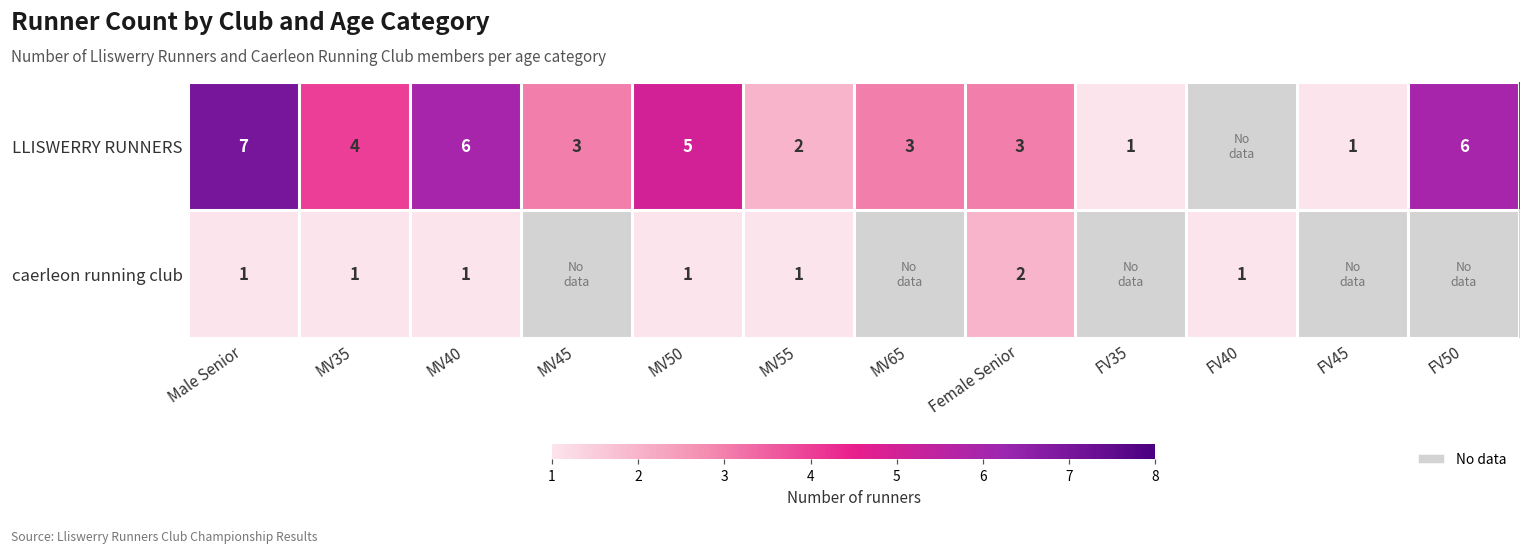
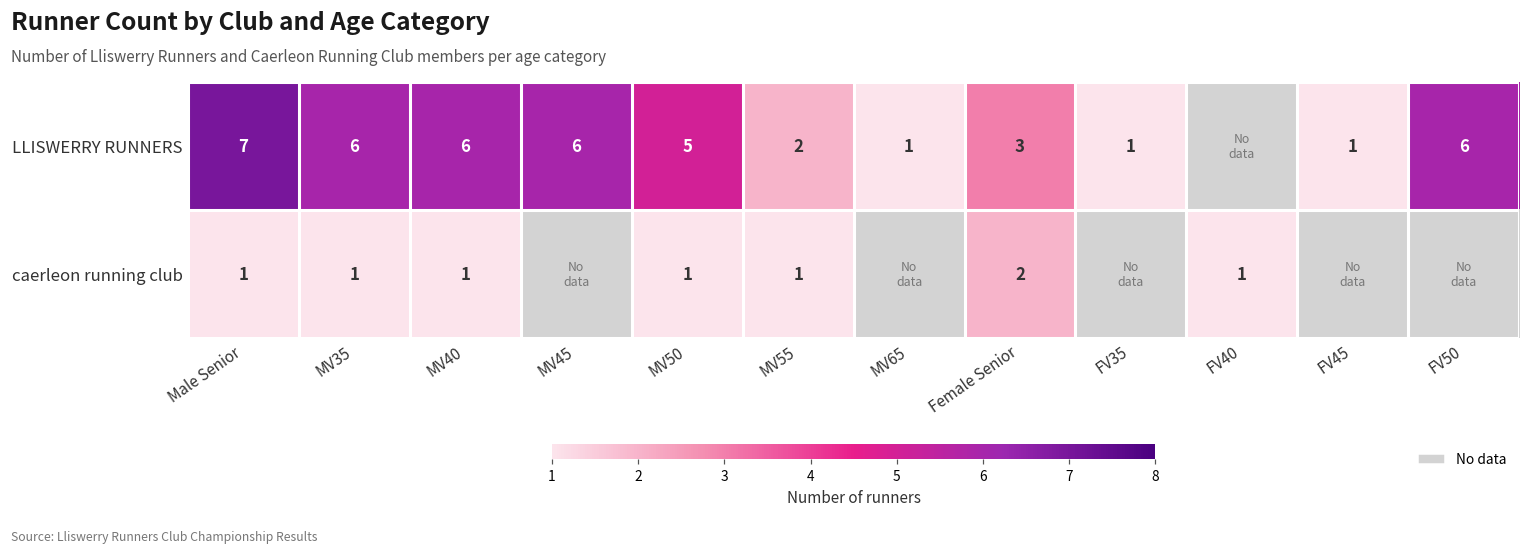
LLISWERRY RUNNERS, MV35: 4 -> 6
LLISWERRY RUNNERS, MV45: 3 -> 6
LLISWERRY RUNNERS, MV65: 3 -> 1
